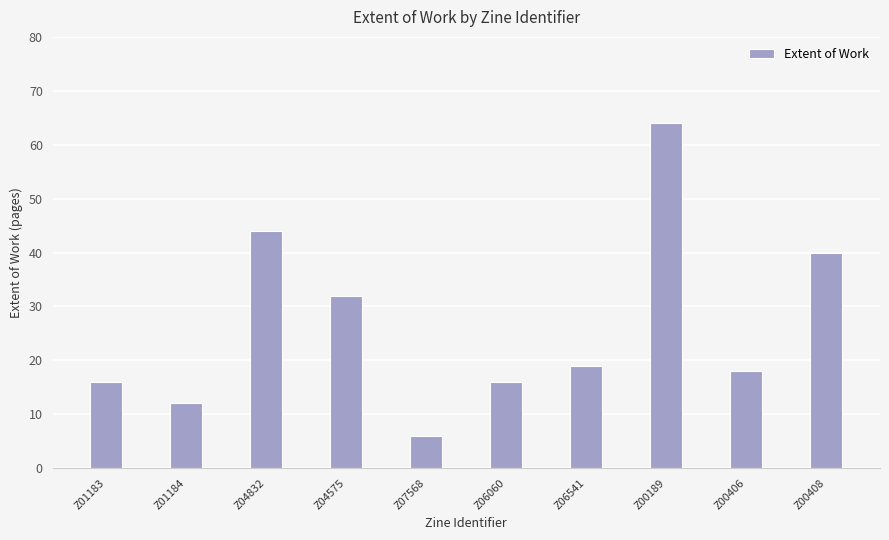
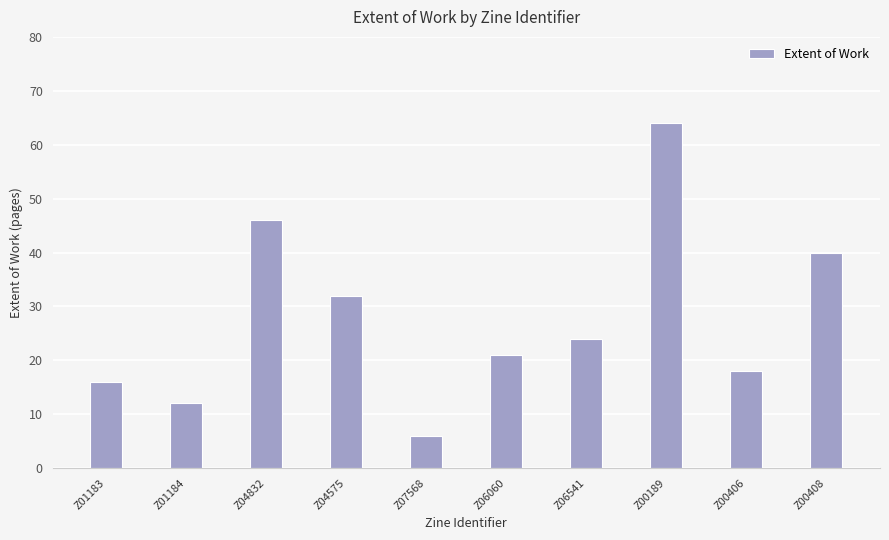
Z04832: 44 -> 46
Z06060: 16 -> 21
Z06541: 19 -> 24
